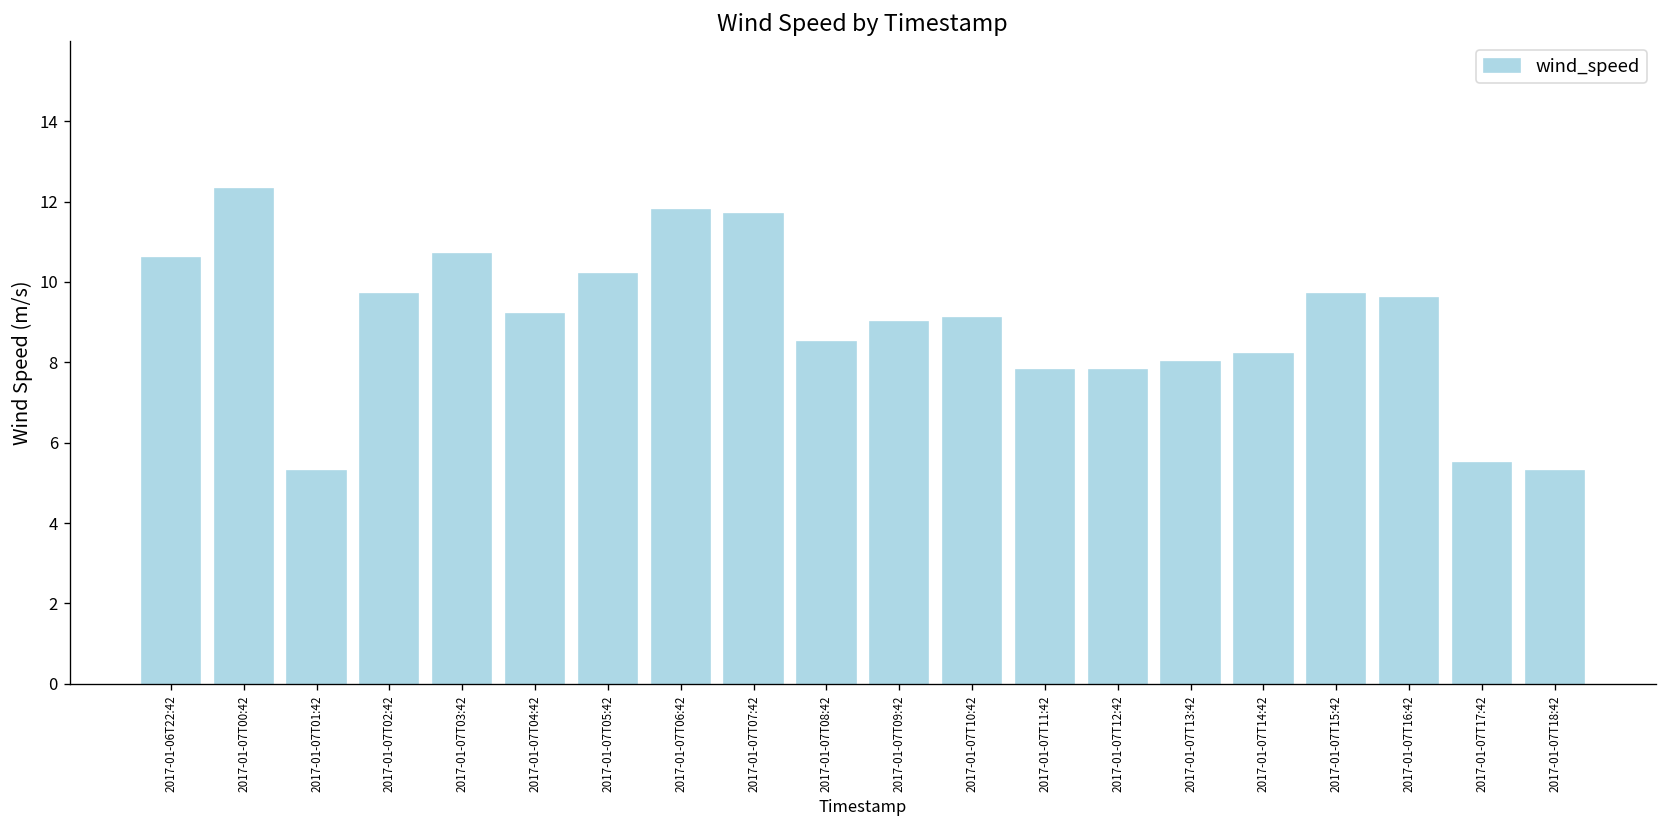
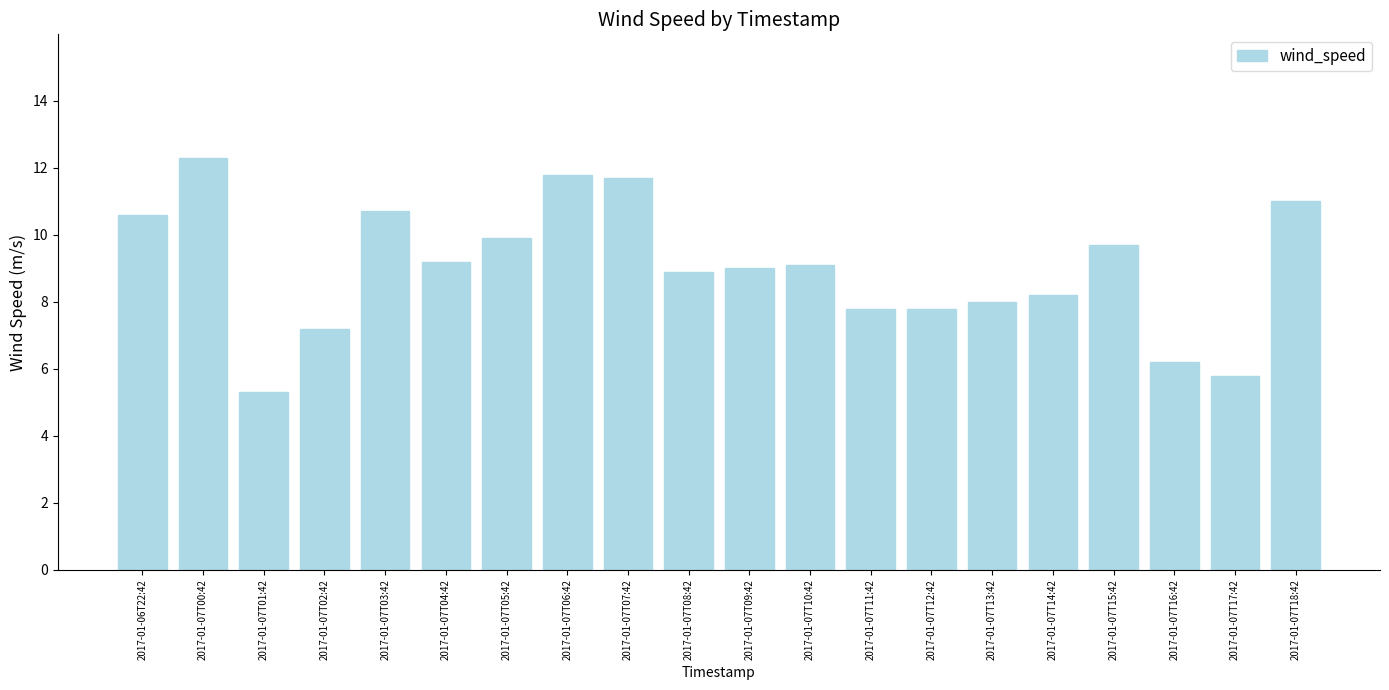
2017-01-07T02:42: 9.7 -> 7.2
2017-01-07T05:42: 10.2 -> 9.9
2017-01-07T08:42: 8.5 -> 8.9
2017-01-07T16:42: 9.6 -> 6.2
2017-01-07T17:42: 5.5 -> 5.8
2017-01-07T18:42: 5.3 -> 11.0
